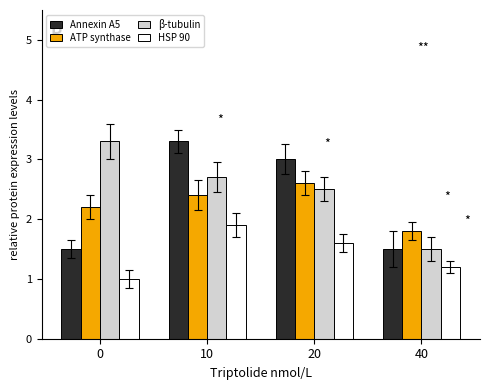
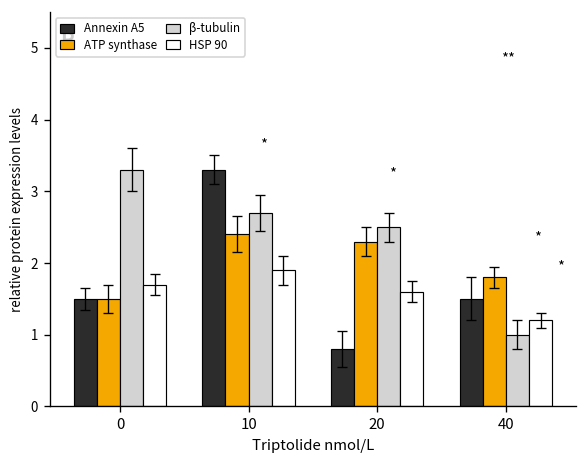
ATP synthase, 0: 2.2 -> 1.5
HSP 90, 0: 1.0 -> 1.7
Annexin A5, 20: 3.0 -> 0.8
ATP synthase, 20: 2.6 -> 2.3
β-tubulin, 40: 1.5 -> 1.0
